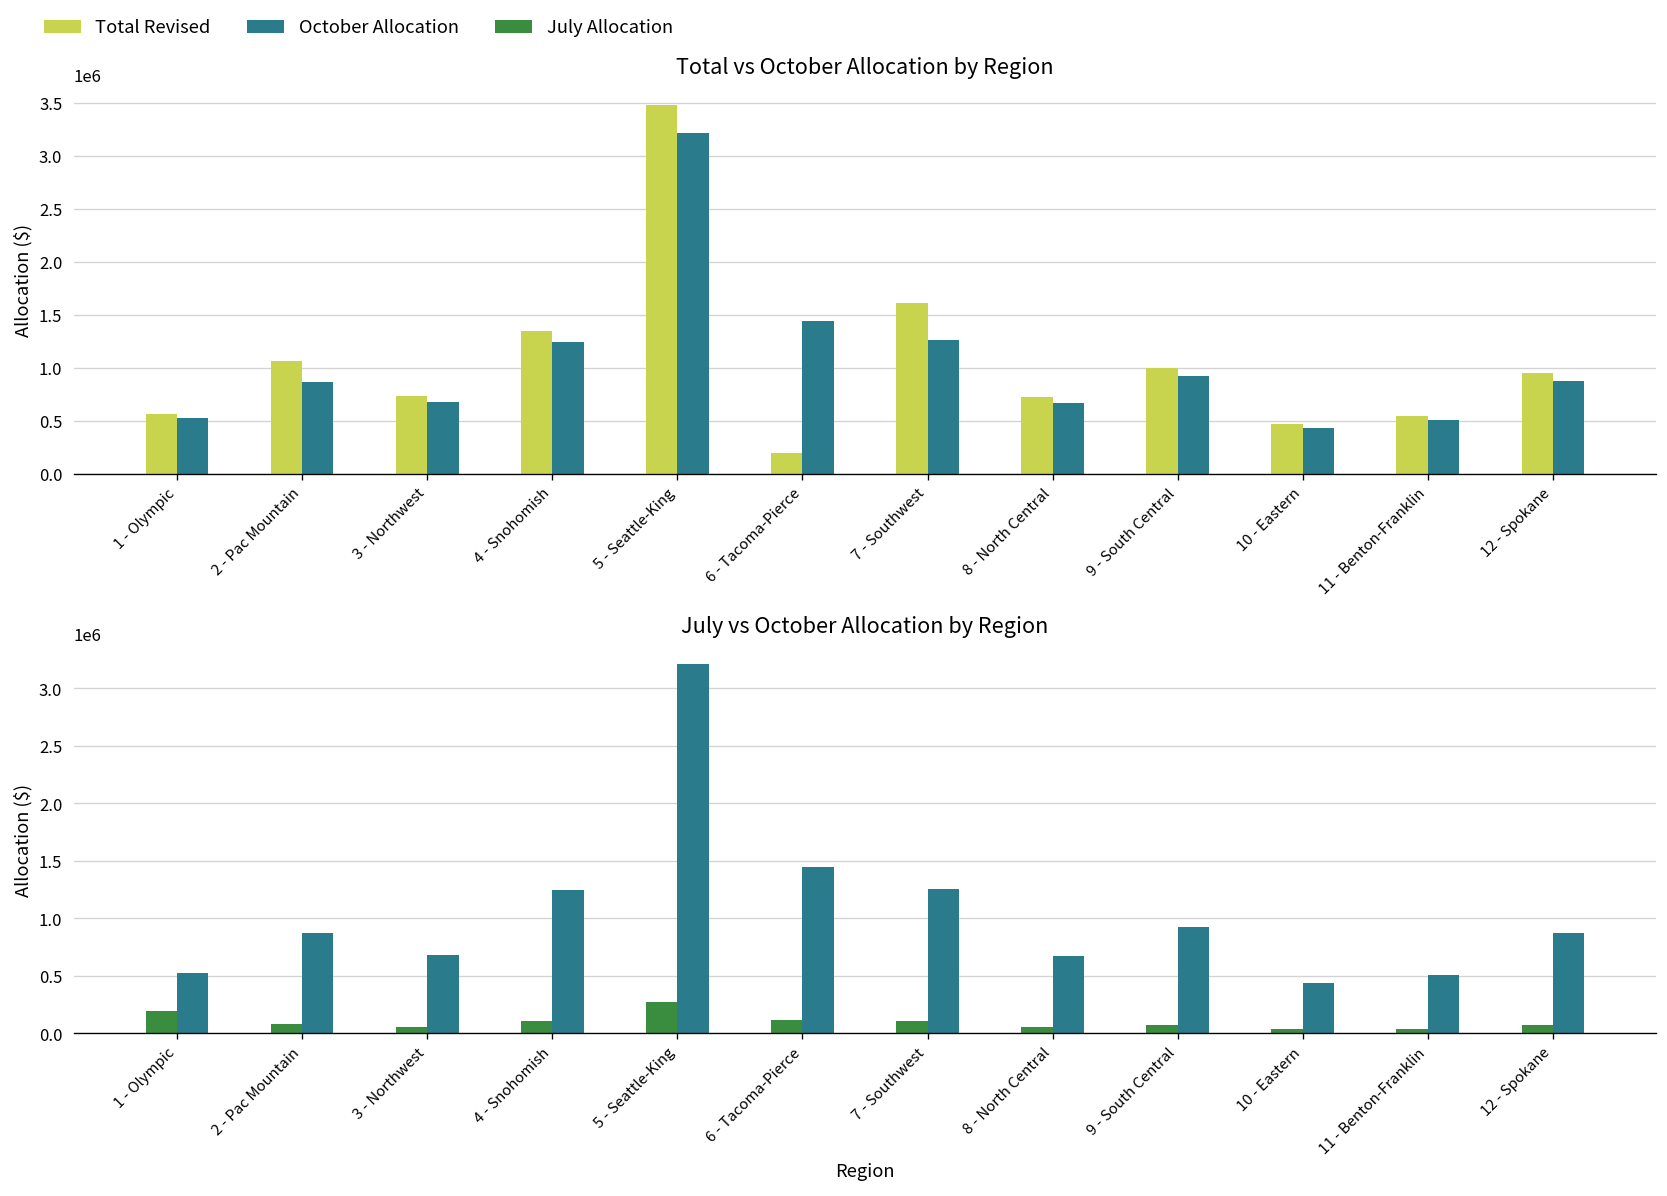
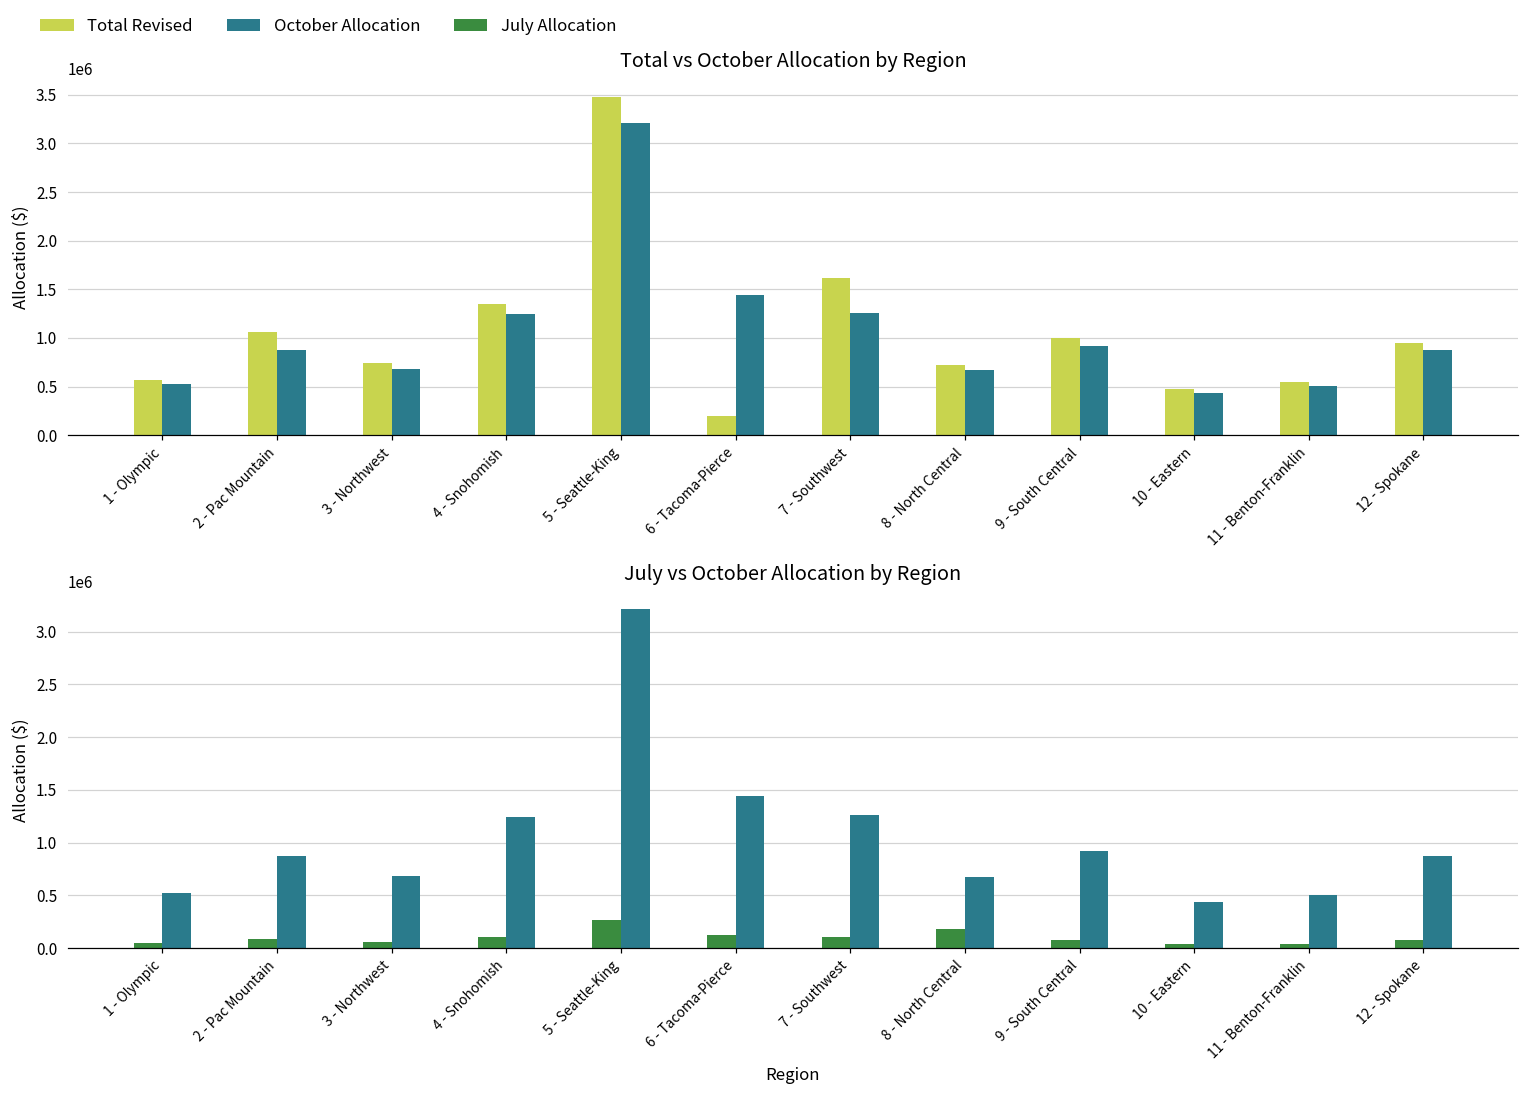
July vs October Allocation by Region, July Allocation, 1 - Olympic: 200000 -> 0
July vs October Allocation by Region, July Allocation, 8 - North Central: 100000 -> 200000
